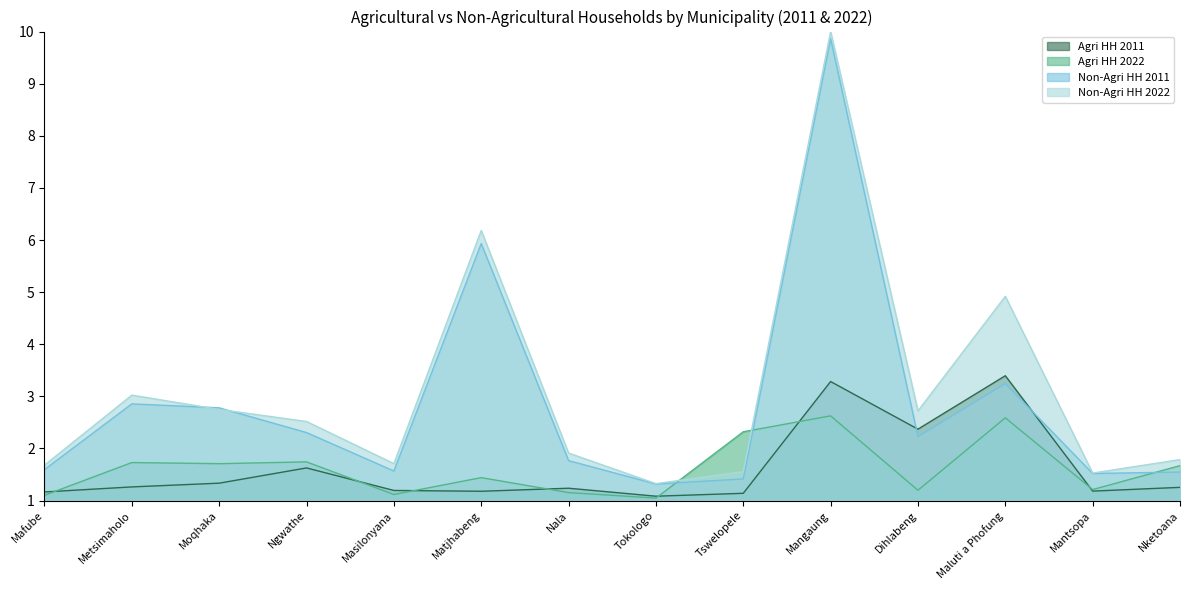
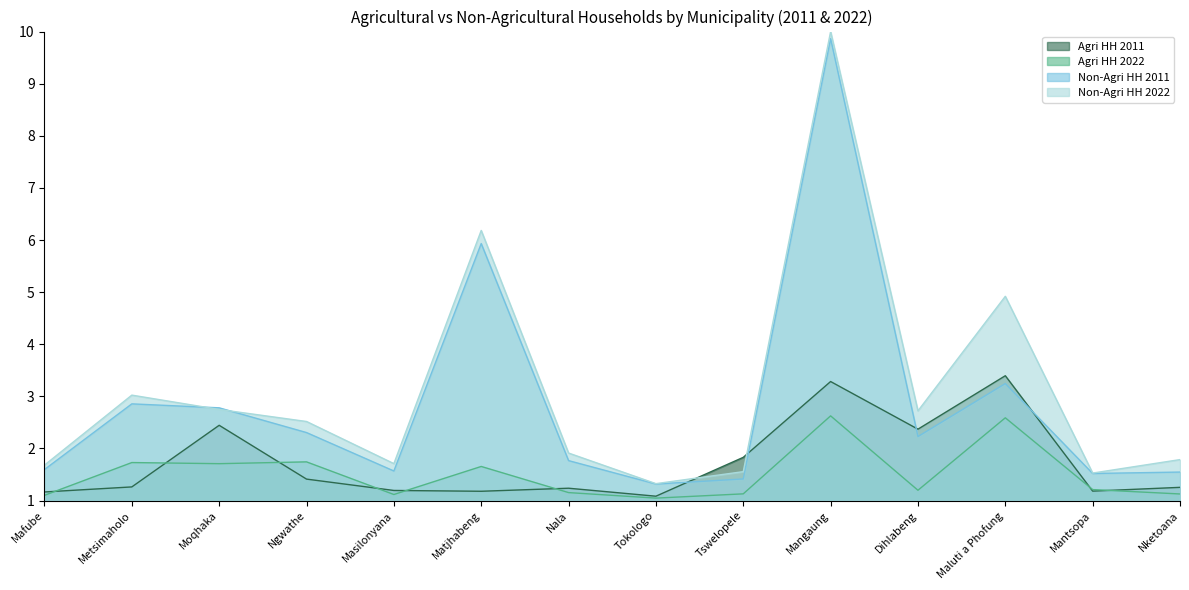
Agri HH 2011, Moqhaka: 1.3 -> 2.4
Agri HH 2011, Ngwathe: 1.6 -> 1.4
Agri HH 2022, Matjhabeng: 1.4 -> 1.7
Agri HH 2011, Tswelopele: 1.1 -> 1.8
Agri HH 2022, Tswelopele: 2.3 -> 1.1
Agri HH 2022, Nketoana: 1.7 -> 1.1
